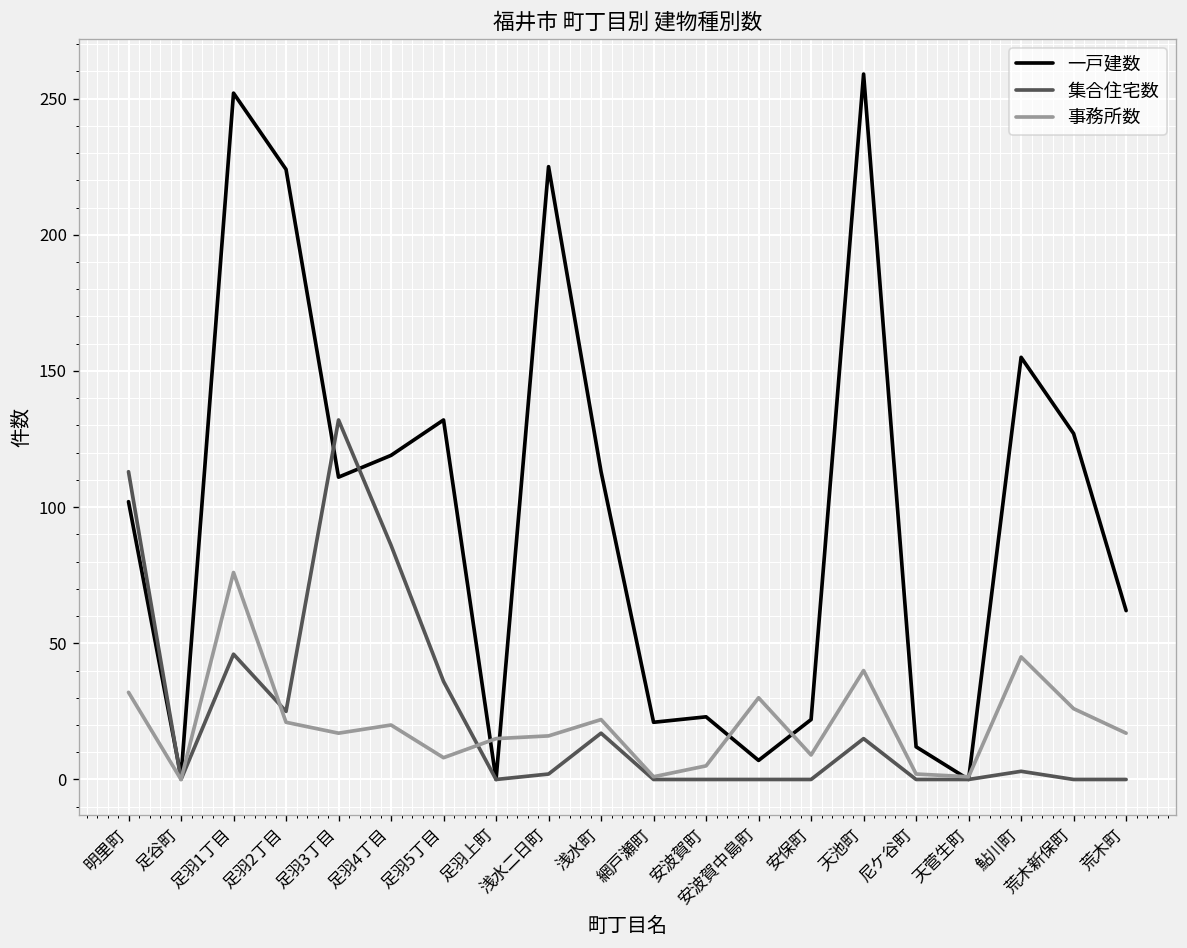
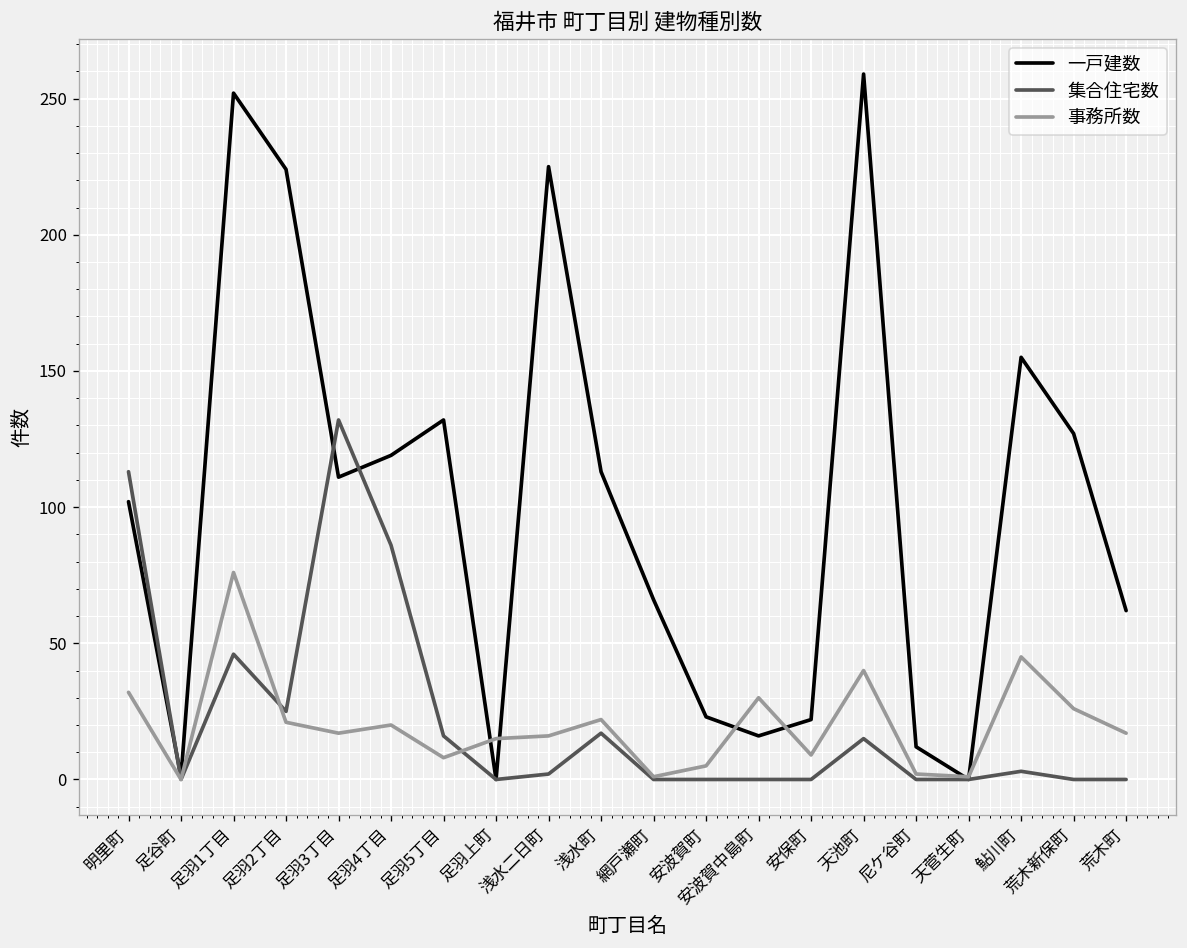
集合住宅数, 足羽5丁目: 36 -> 16
一戸建数, 網戸瀬町: 21 -> 66
一戸建数, 安波賀中島町: 7 -> 16
